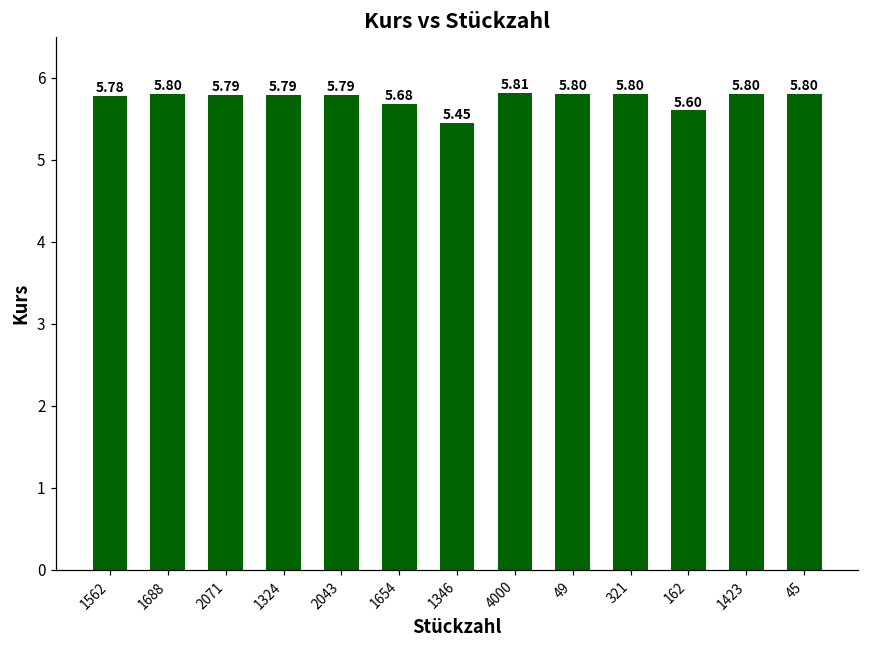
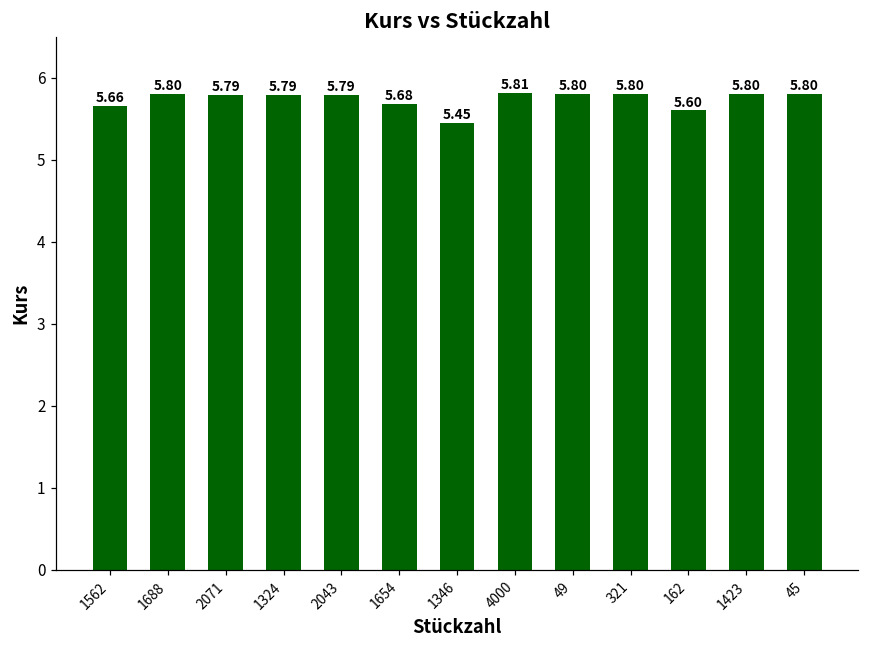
1562: 5.78 -> 5.66
